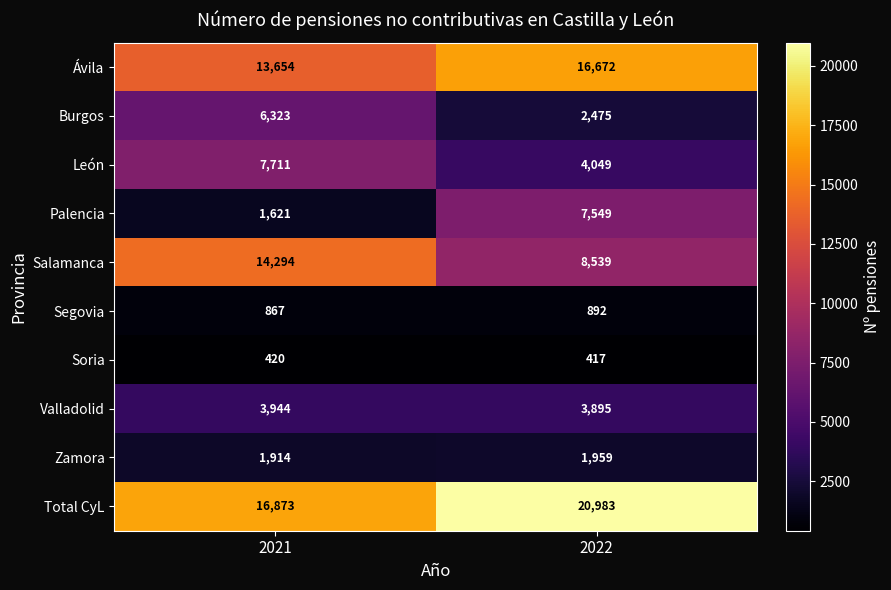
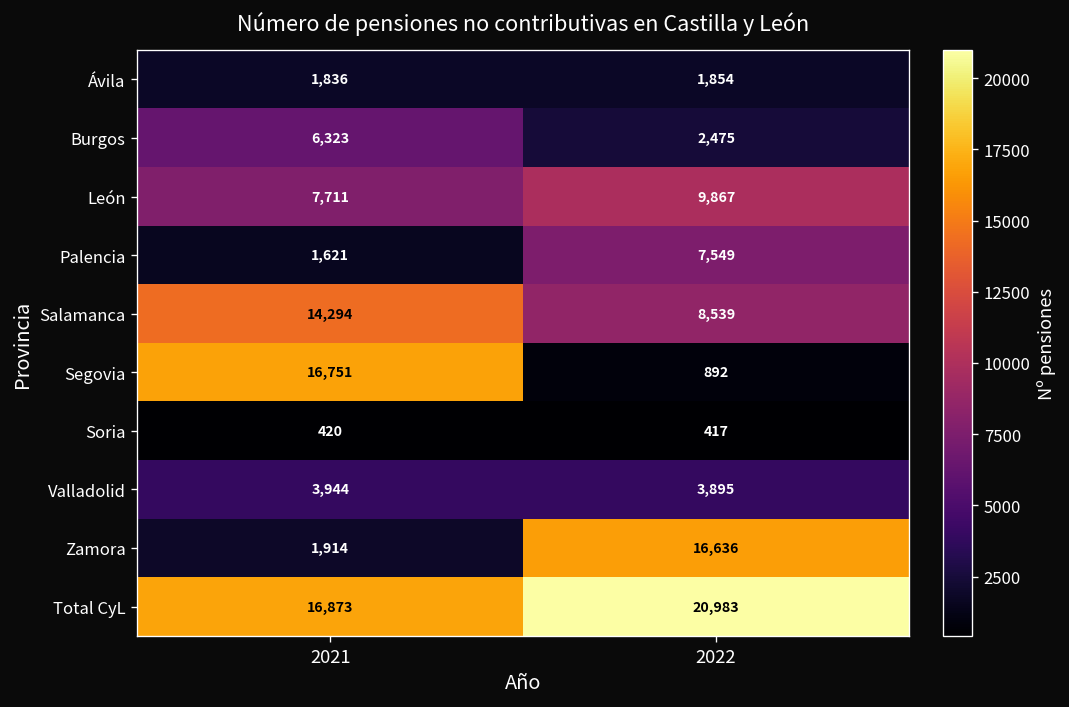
Ávila, 2021: 13,654 -> 1,836
Ávila, 2022: 16,672 -> 1,854
León, 2022: 4,049 -> 9,867
Segovia, 2021: 867 -> 16,751
Zamora, 2022: 1,959 -> 16,636
